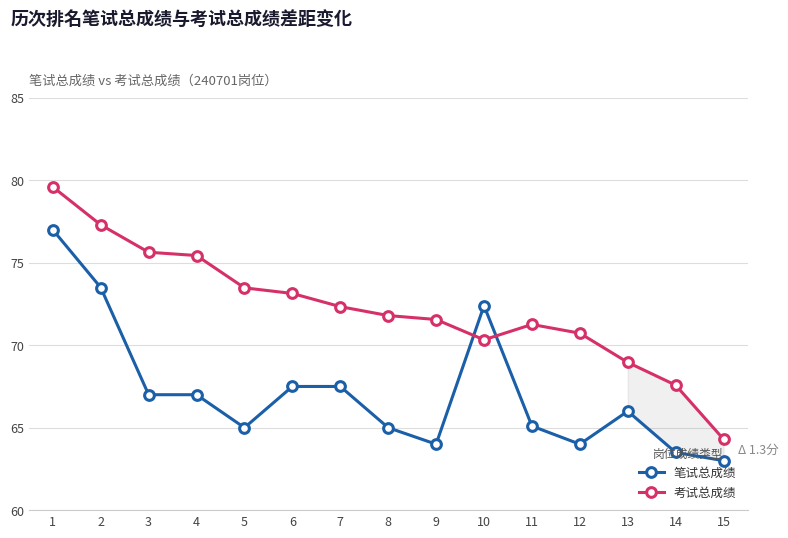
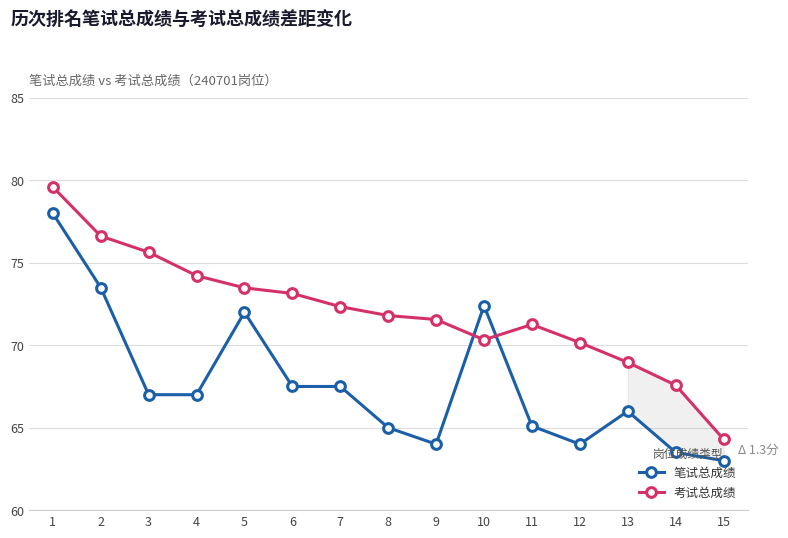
笔试总成绩, 1: 77 -> 78
考试总成绩, 2: 77.3 -> 76.6
考试总成绩, 4: 75.4 -> 74.2
笔试总成绩, 5: 65 -> 72
考试总成绩, 12: 70.7 -> 70.2
